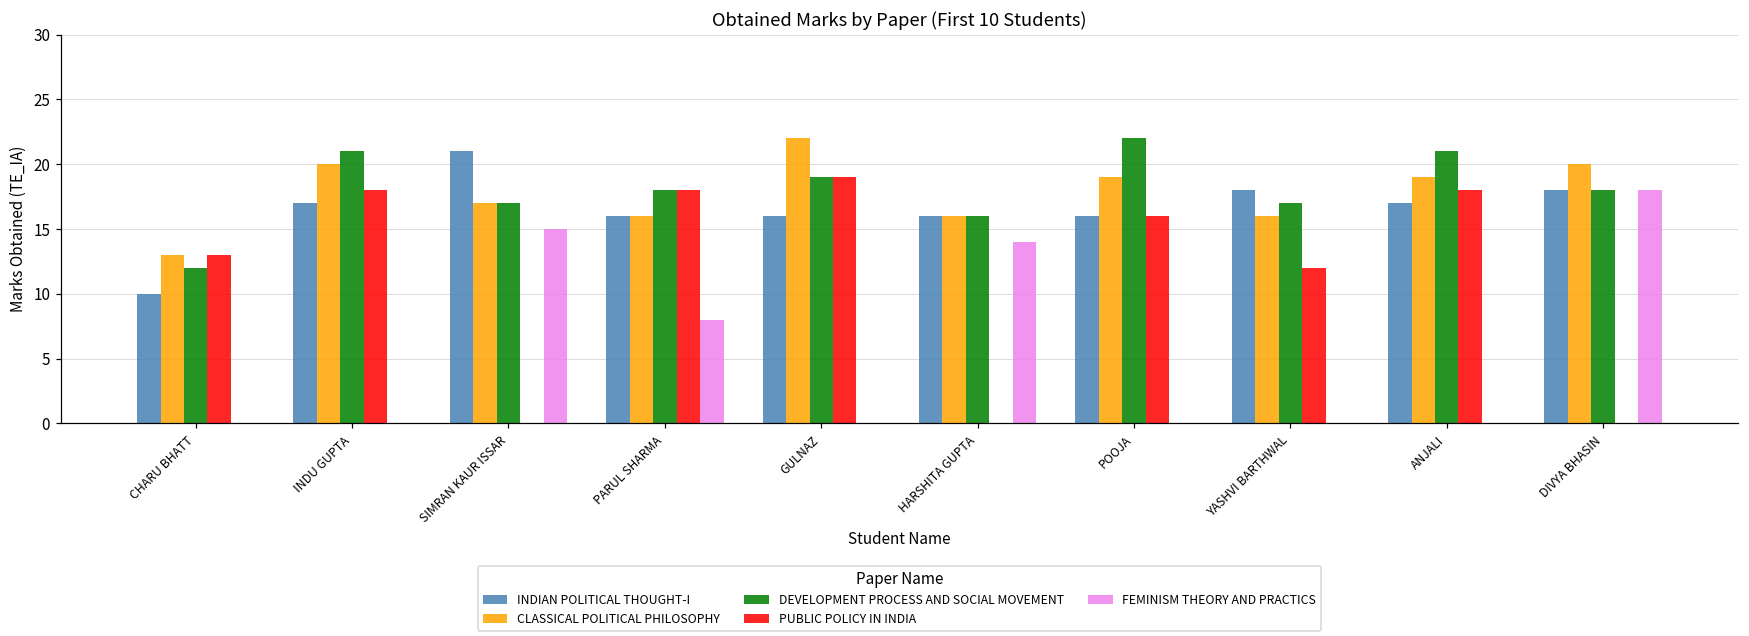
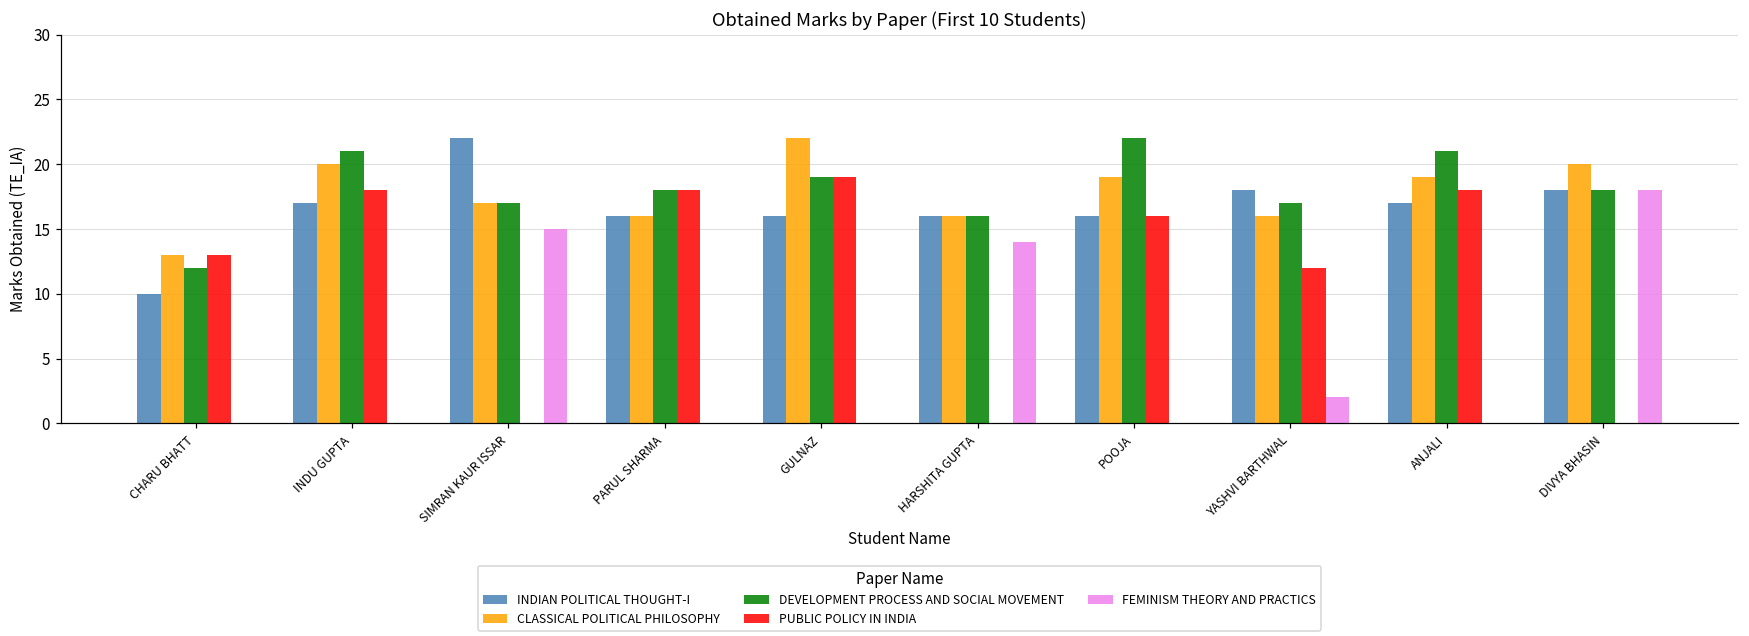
INDIAN POLITICAL THOUGHT-I, SIMRAN KAUR ISSAR: 21 -> 22
FEMINISM THEORY AND PRACTICS, PARUL SHARMA: 8 -> 0
FEMINISM THEORY AND PRACTICS, YASHVI BARTHWAL: 0 -> 2
